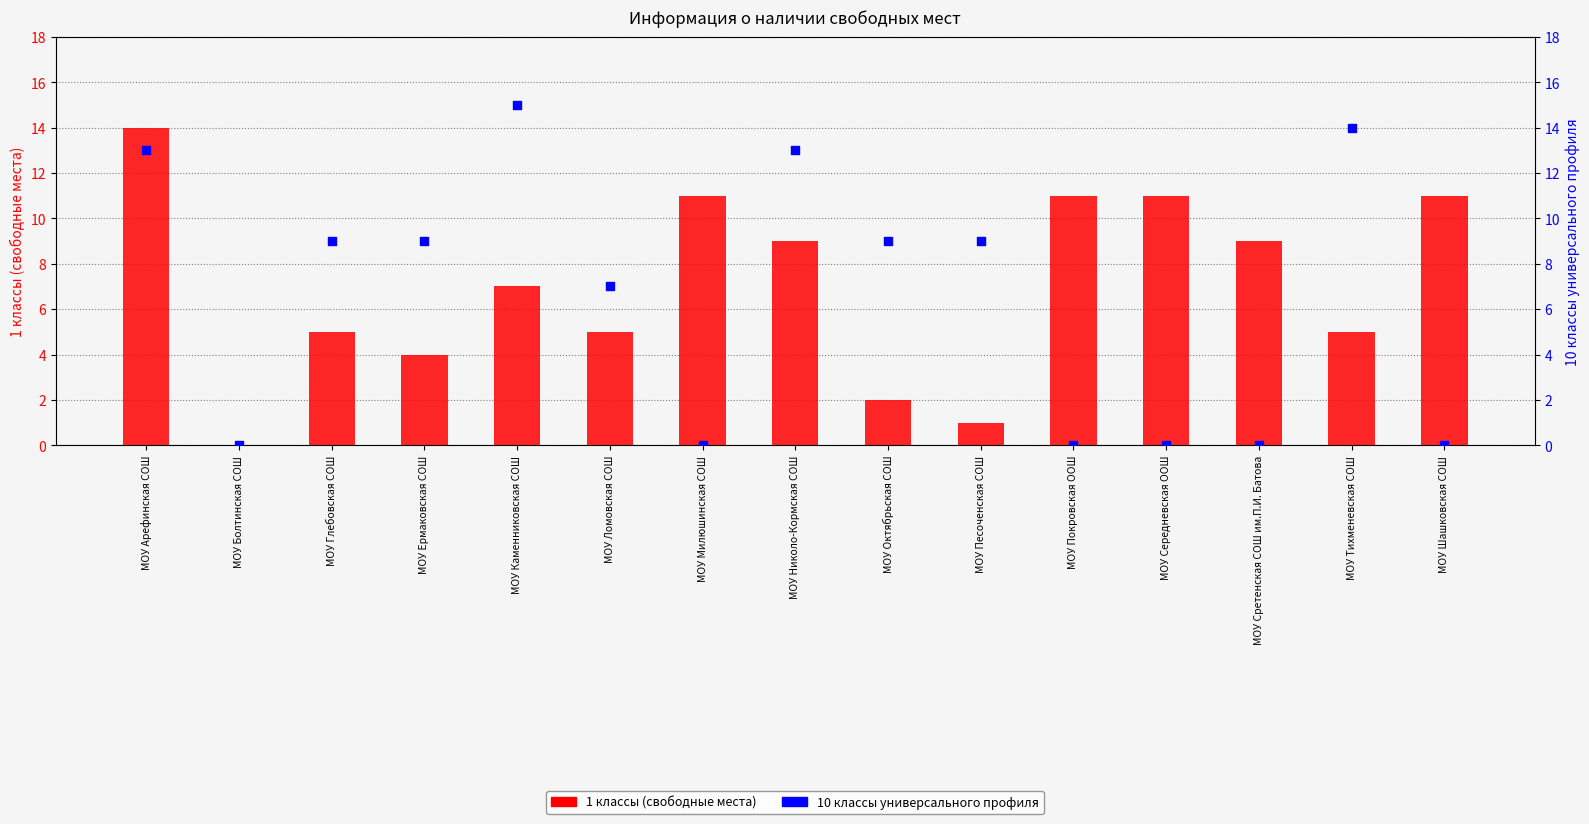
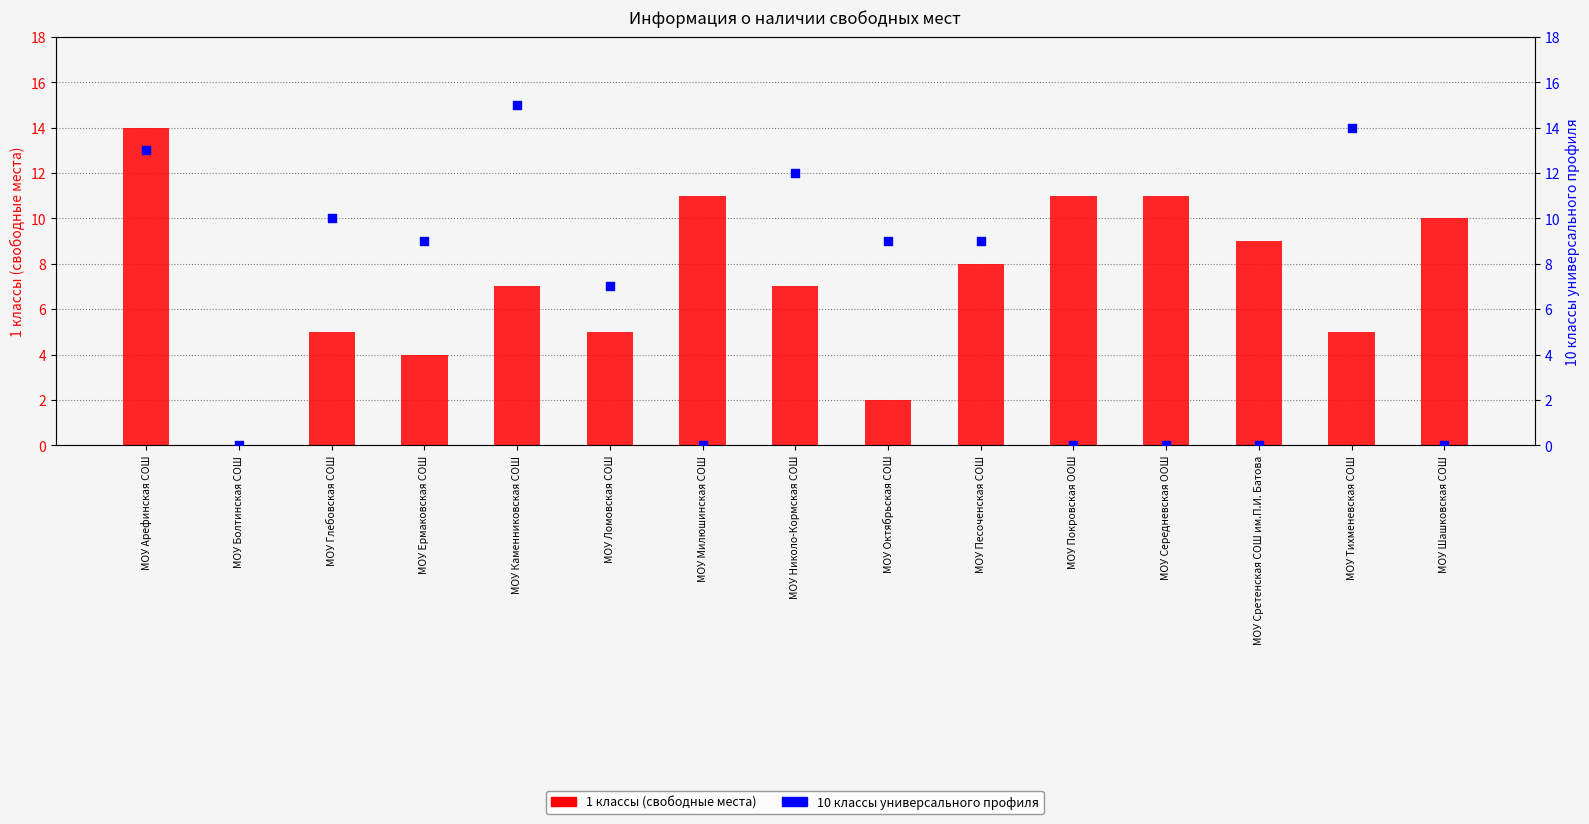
1 классы (свободные места), МОУ Николо-Кормская СОШ: 9 -> 7
1 классы (свободные места), МОУ Песоченская СОШ: 1 -> 8
1 классы (свободные места), МОУ Шашковская СОШ: 11 -> 10
10 классы универсального профиля, МОУ Глебовская СОШ: 9 -> 10
10 классы универсального профиля, МОУ Николо-Кормская СОШ: 13 -> 12
